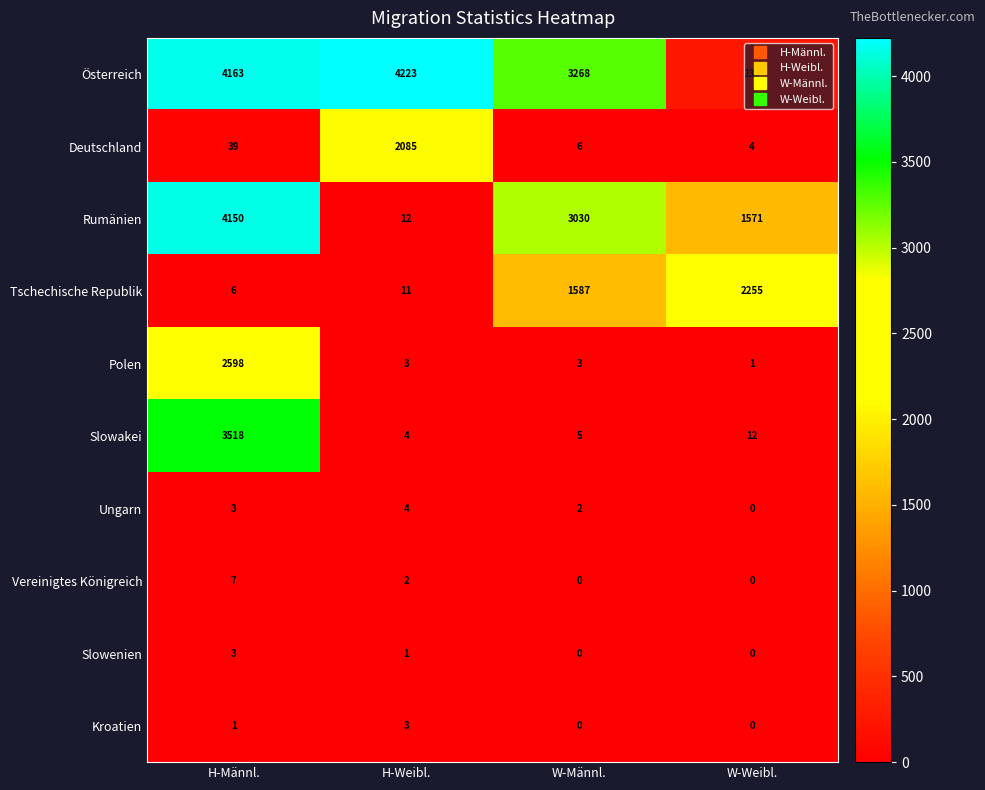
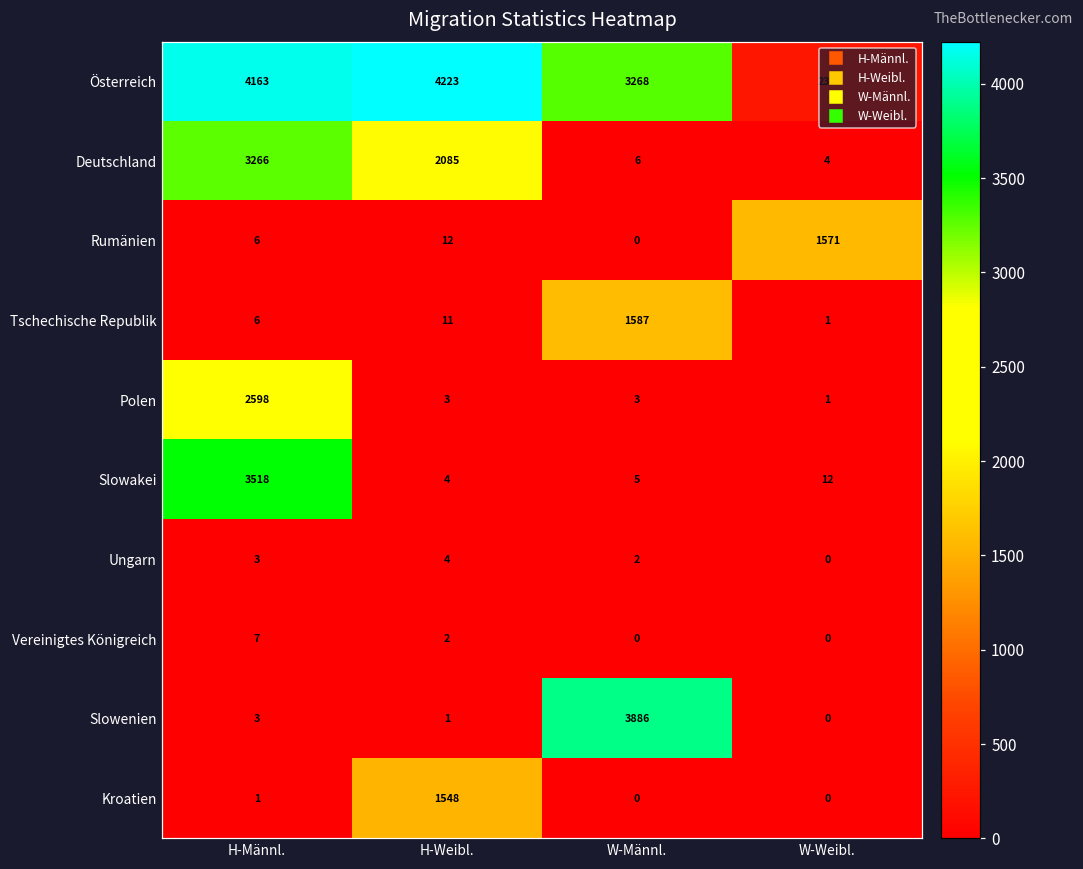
Deutschland, H-Männl.: 39 -> 3266
Rumänien, H-Männl.: 4150 -> 6
Rumänien, W-Männl.: 3030 -> 0
Tschechische Republik, W-Weibl.: 2255 -> 1
Slowenien, W-Männl.: 0 -> 3886
Kroatien, H-Weibl.: 3 -> 1548
